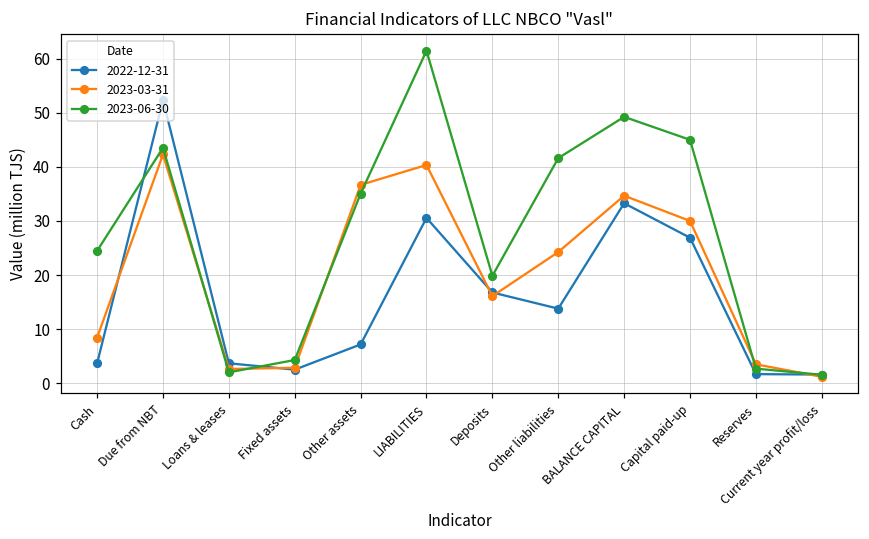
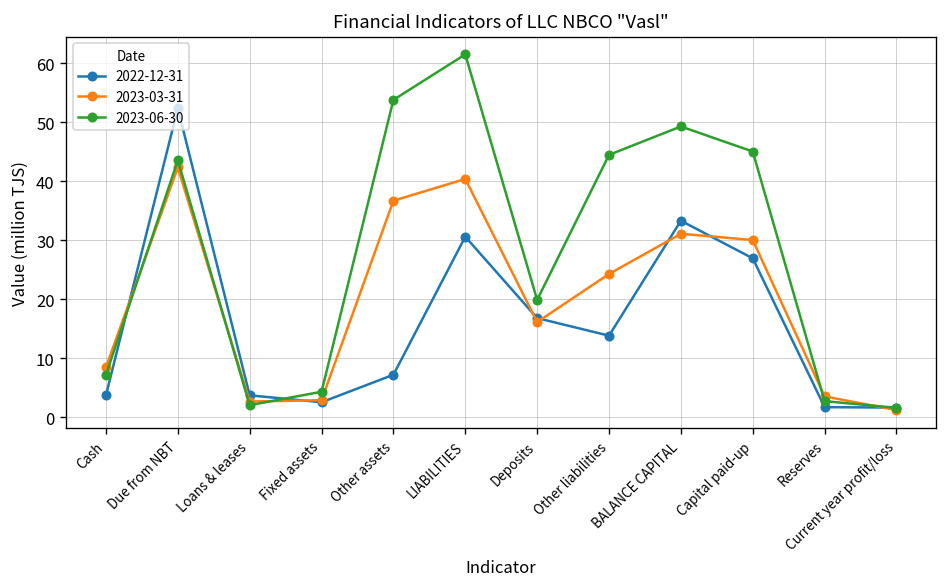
2023-06-30, Cash: 24 -> 7
2023-06-30, Other assets: 35 -> 54
2023-06-30, Other liabilities: 42 -> 44
2023-03-31, BALANCE CAPITAL: 35 -> 31
